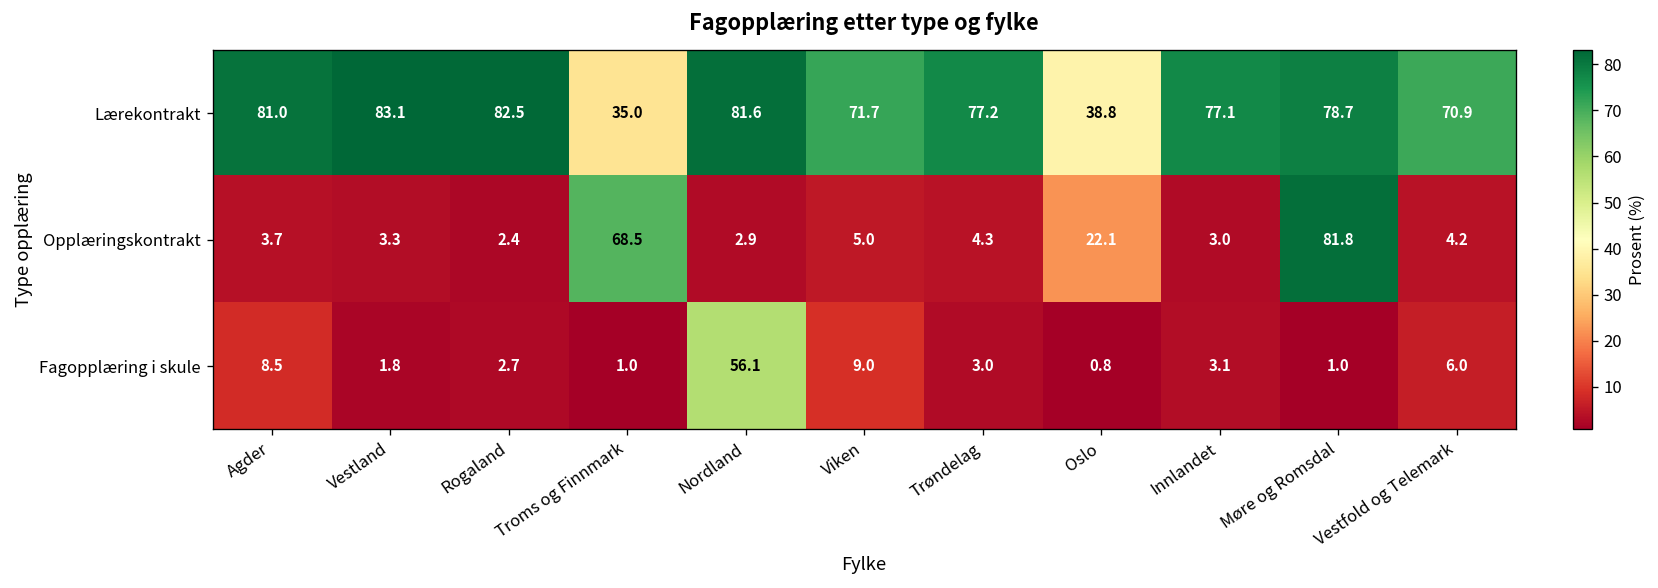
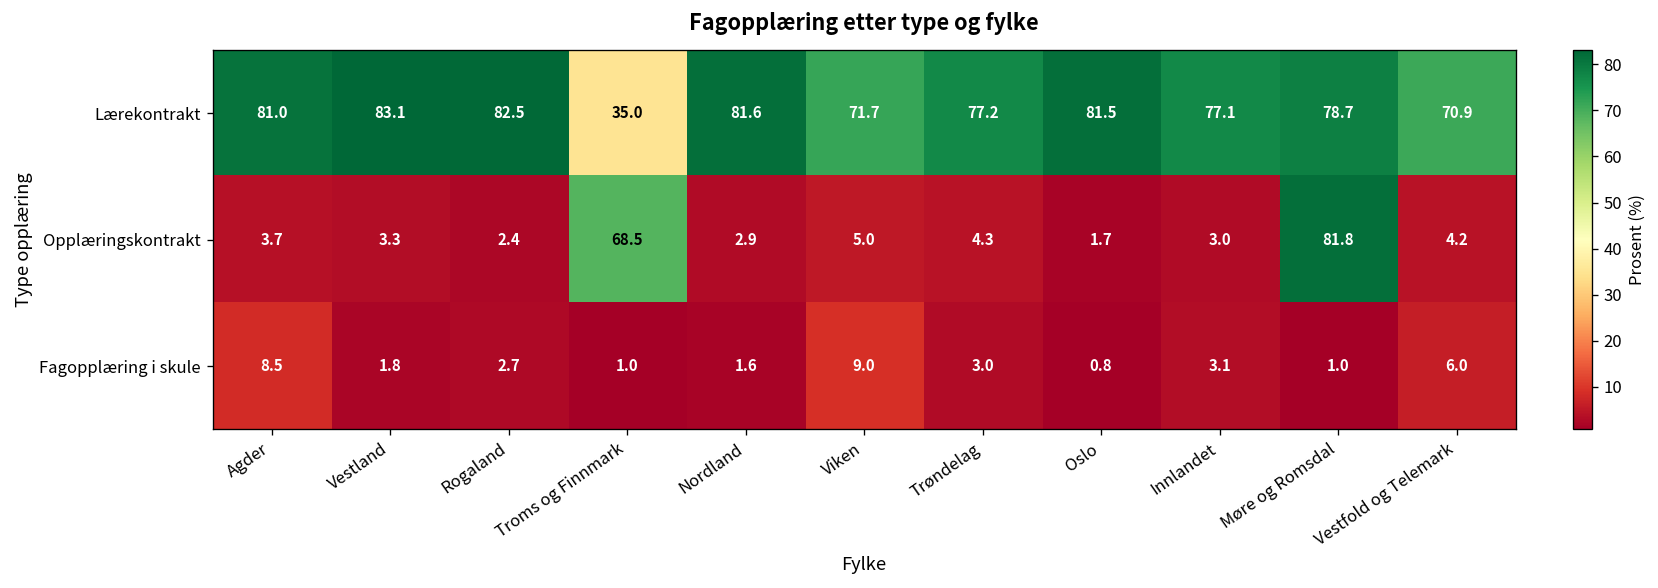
Lærekontrakt, Oslo: 38.8 -> 81.5
Opplæringskontrakt, Oslo: 22.1 -> 1.7
Fagopplæring i skule, Nordland: 56.1 -> 1.6
